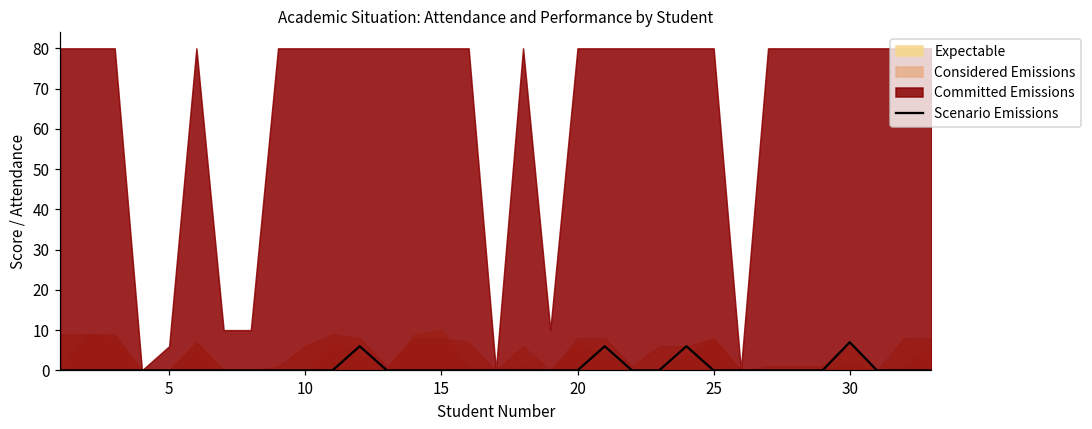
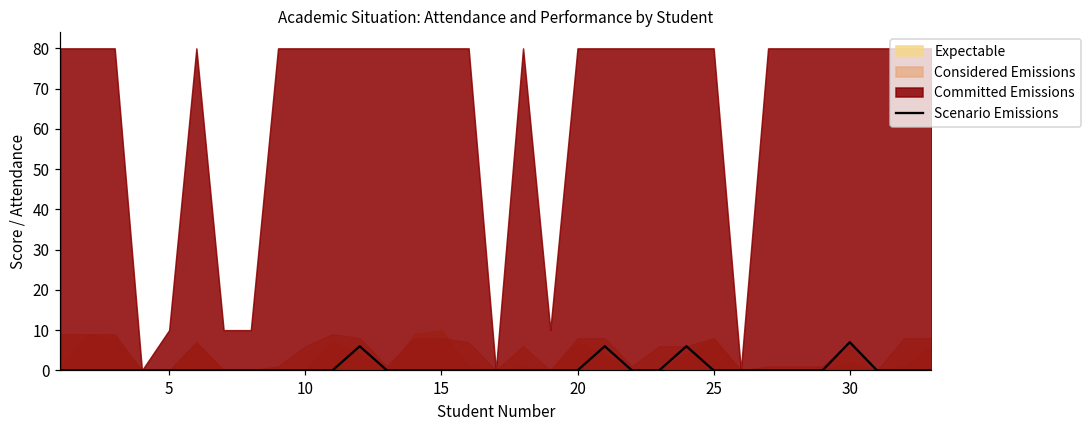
Committed Emissions, 5: 6 -> 10
